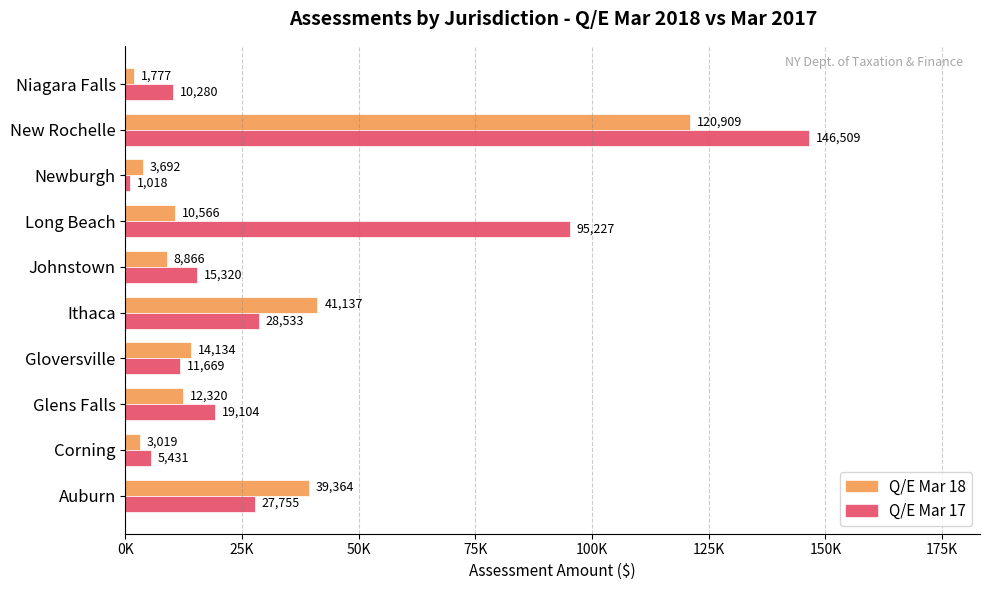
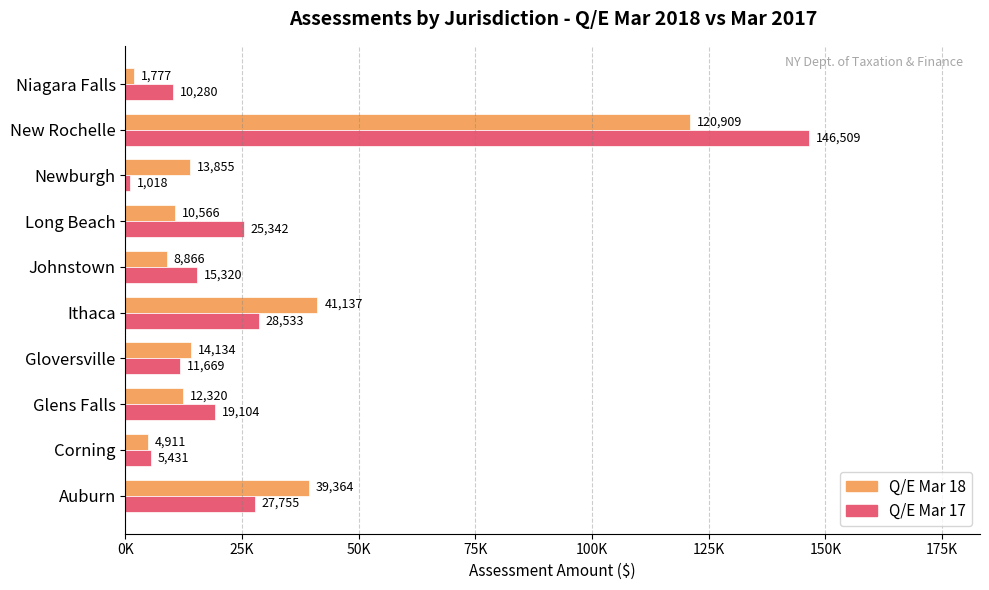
Q/E Mar 18, Newburgh: 3,692 -> 13,855
Q/E Mar 17, Long Beach: 95,227 -> 25,342
Q/E Mar 18, Corning: 3,019 -> 4,911
